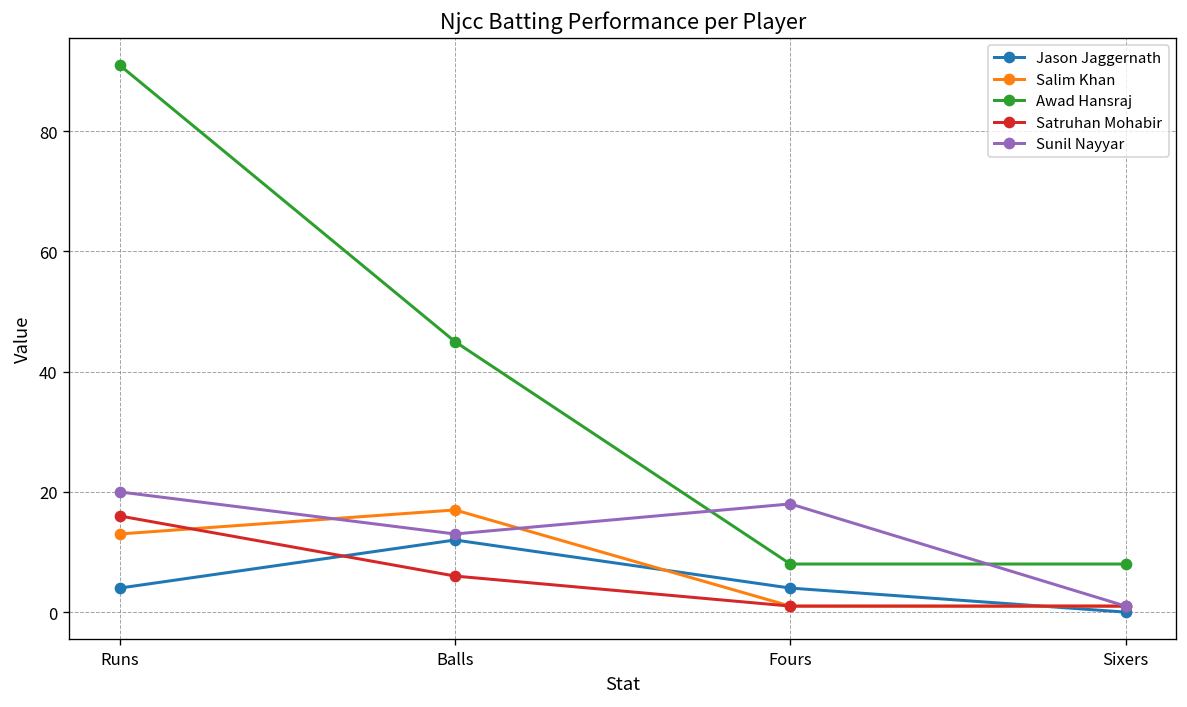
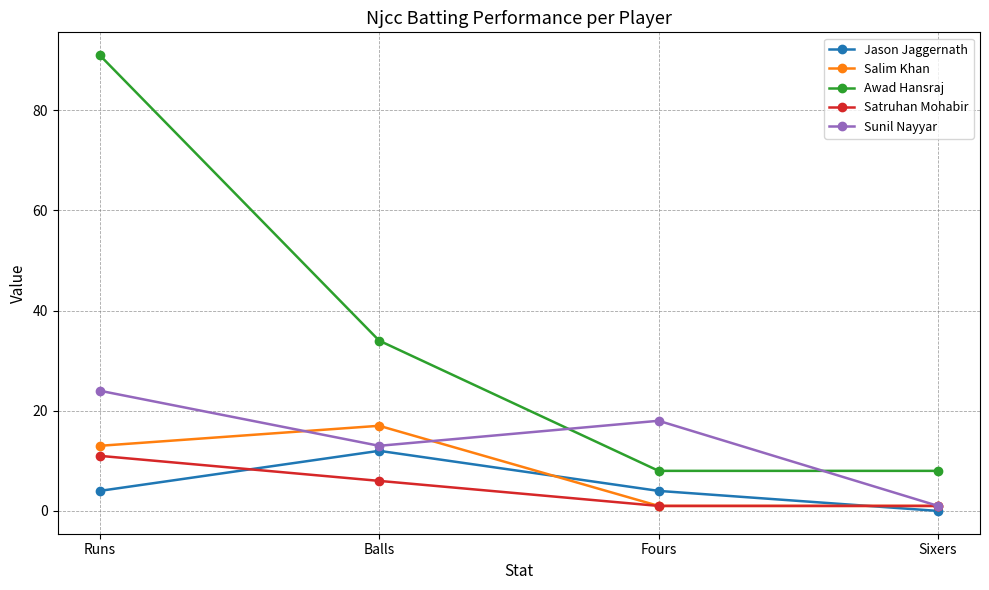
Satruhan Mohabir, Runs: 16 -> 11
Sunil Nayyar, Runs: 20 -> 24
Awad Hansraj, Balls: 45 -> 34
